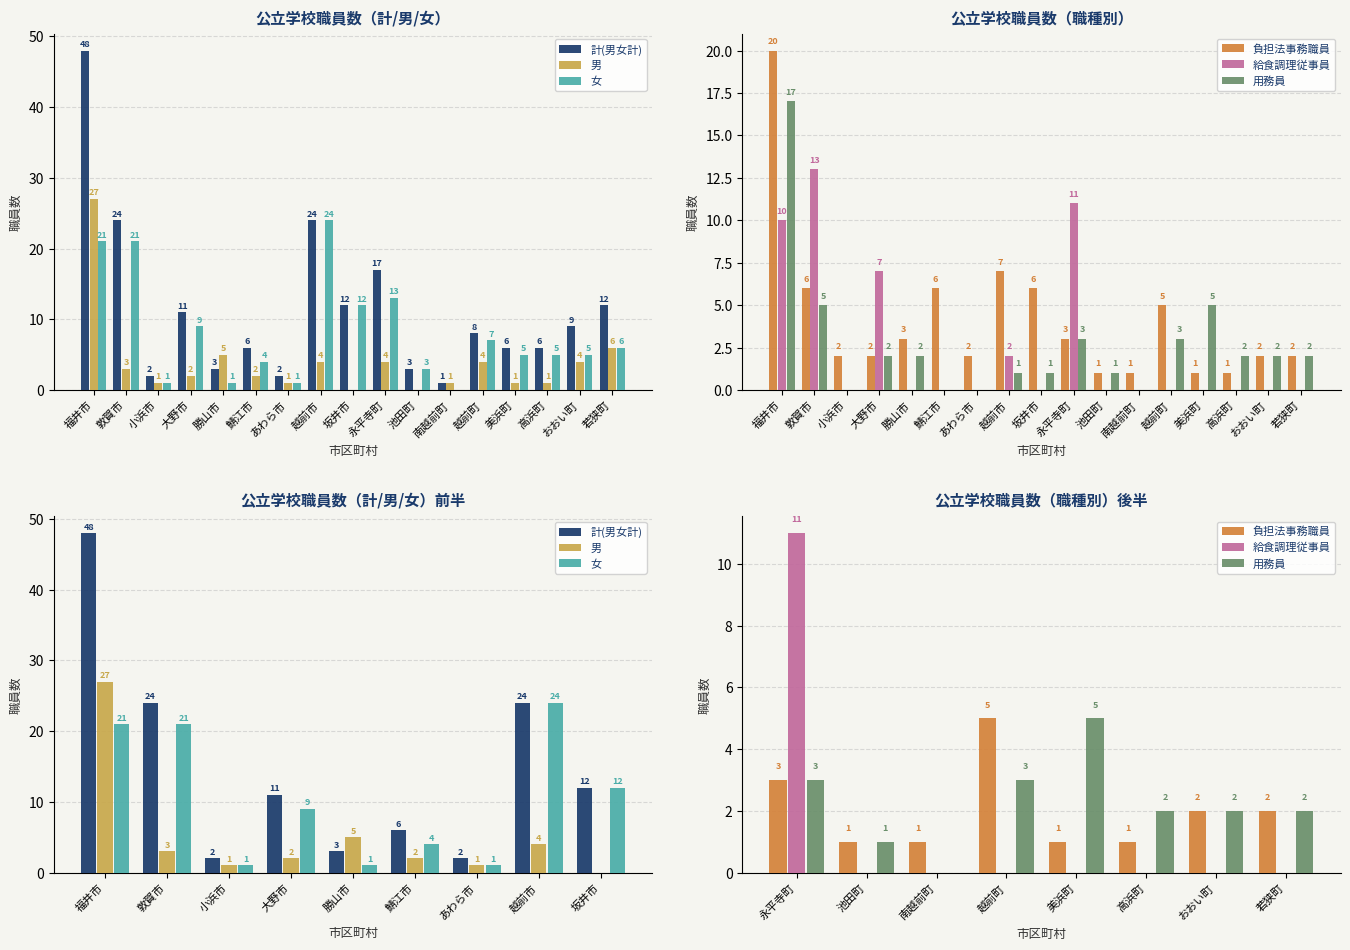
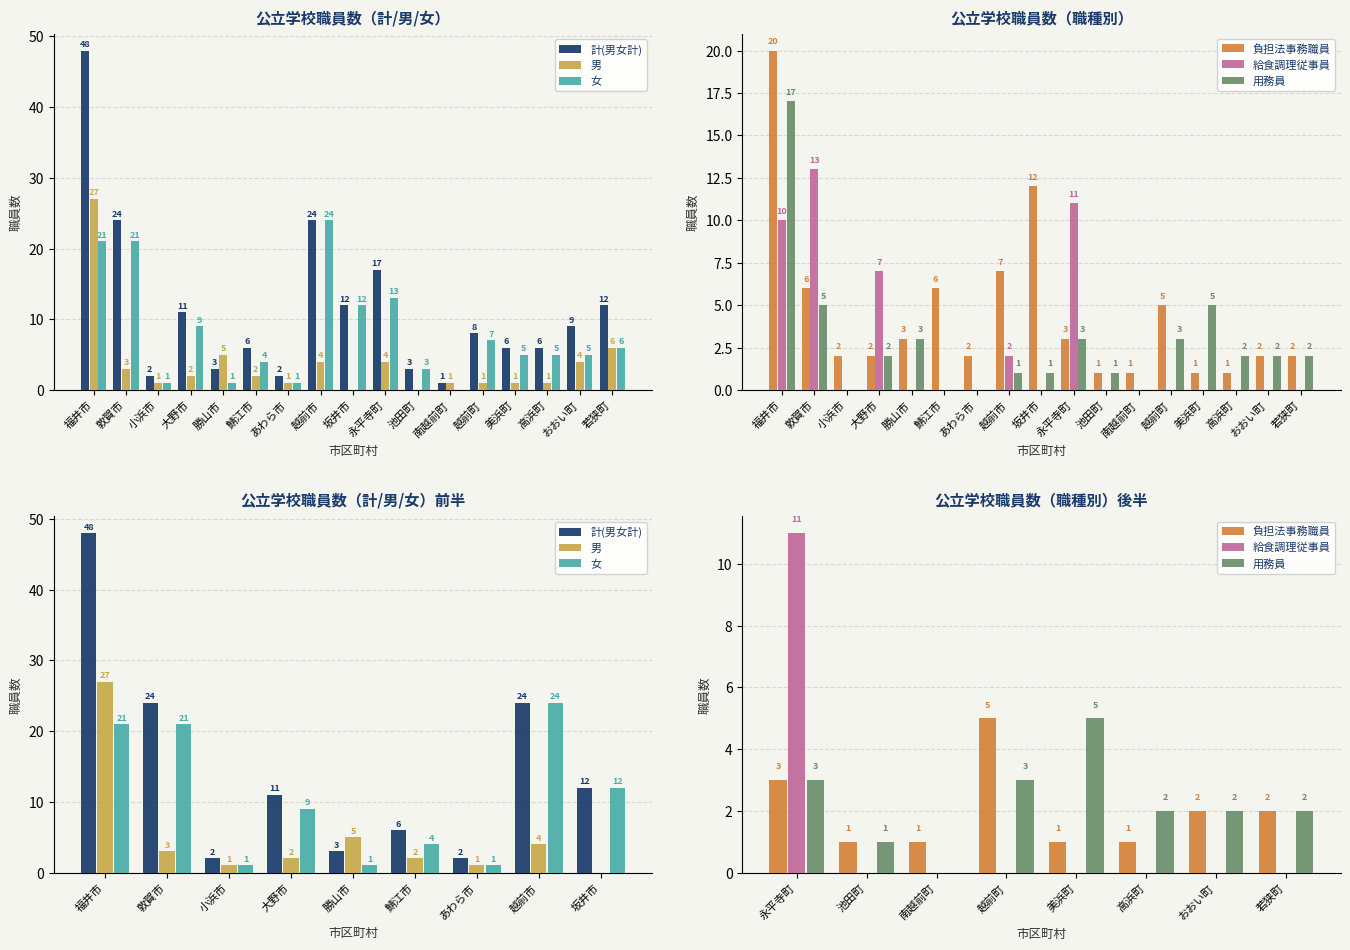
公立学校職員数（計/男/女）, 男, 越前町: 4 -> 1
公立学校職員数（職種別）, 用務員, 勝山市: 2 -> 3
公立学校職員数（職種別）, 負担法事務職員, 坂井市: 6 -> 12
